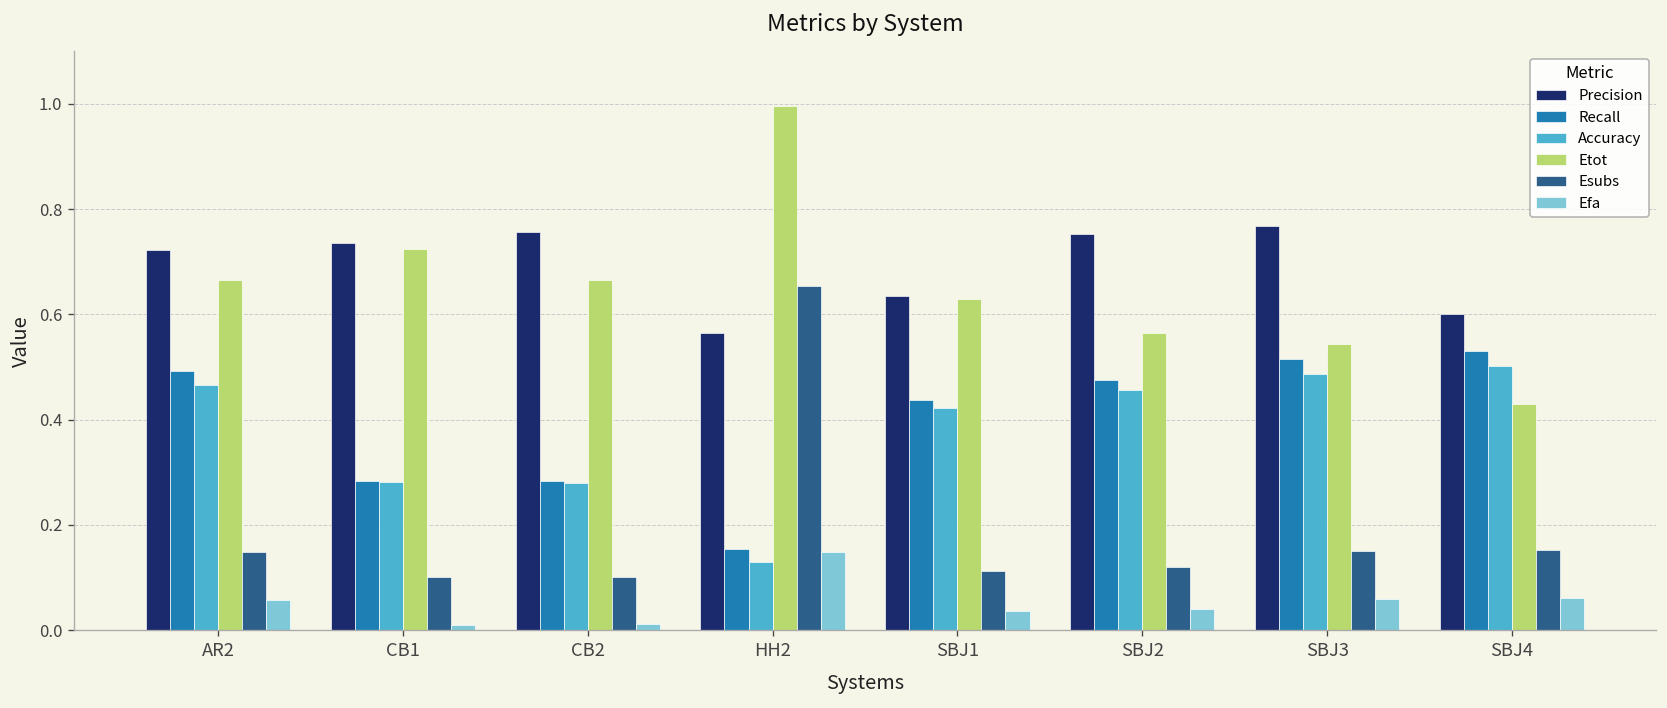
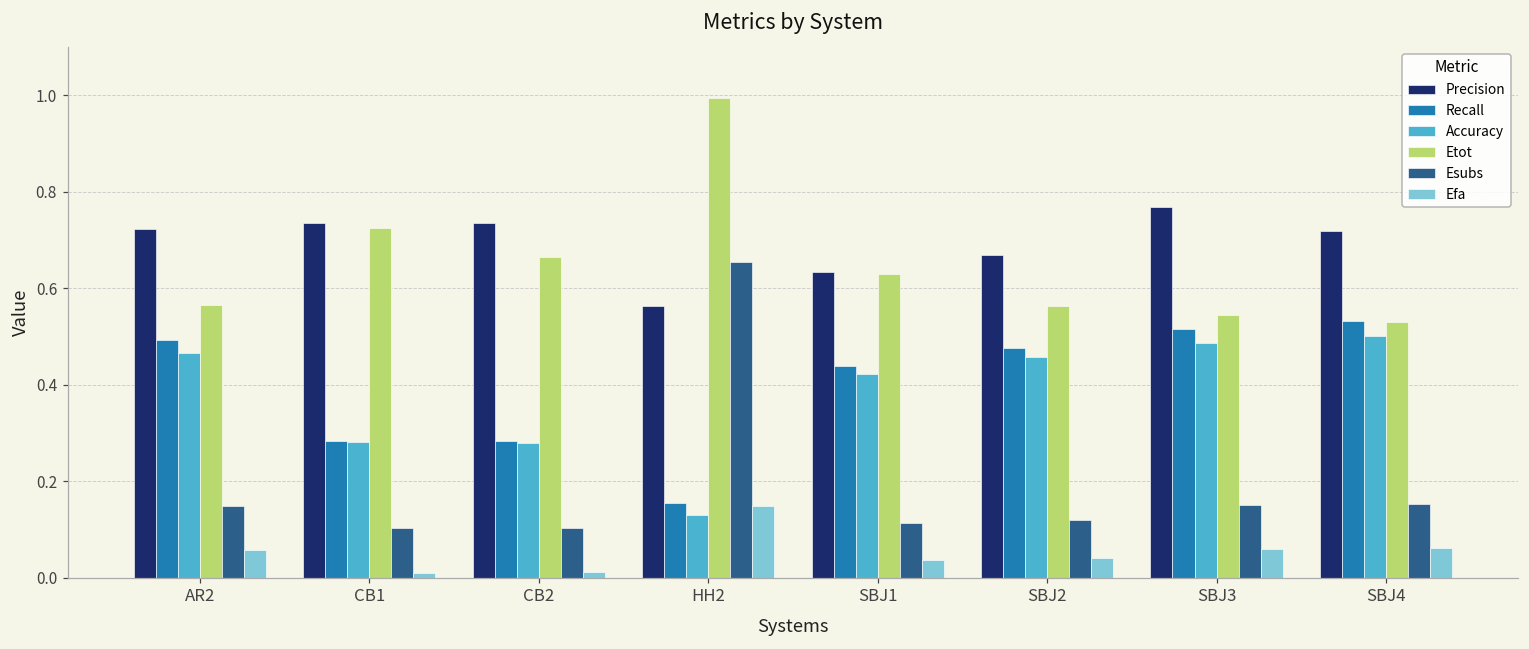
Etot, AR2: 0.67 -> 0.57
Precision, CB2: 0.76 -> 0.74
Precision, SBJ2: 0.75 -> 0.67
Precision, SBJ4: 0.60 -> 0.72
Etot, SBJ4: 0.43 -> 0.53
